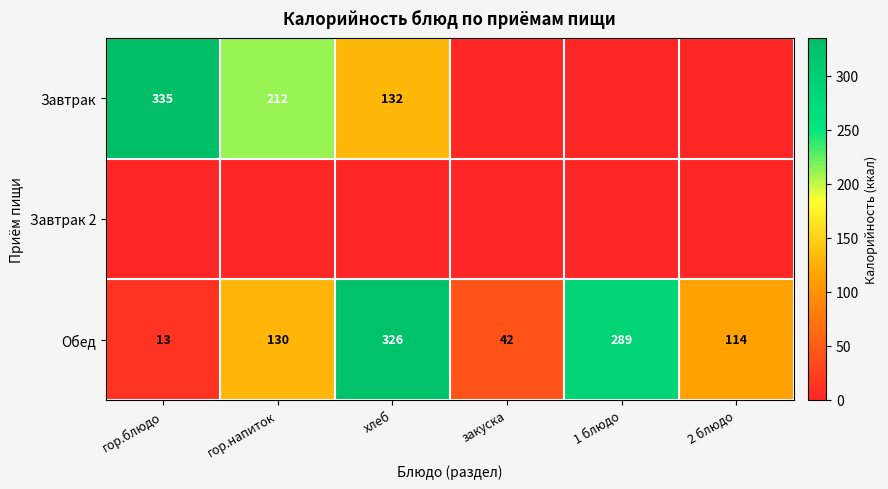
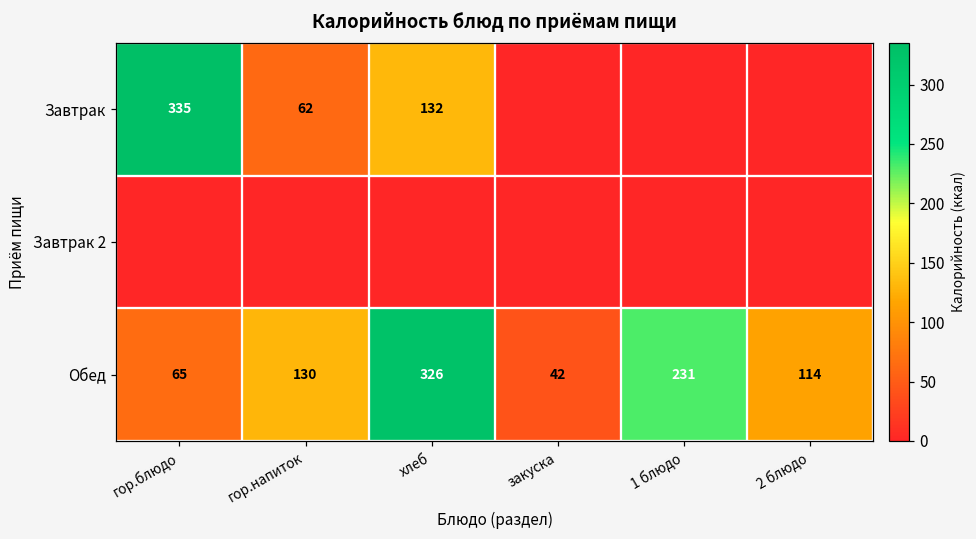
Завтрак, гор.напиток: 212 -> 62
Обед, гор.блюдо: 13 -> 65
Обед, 1 блюдо: 289 -> 231
